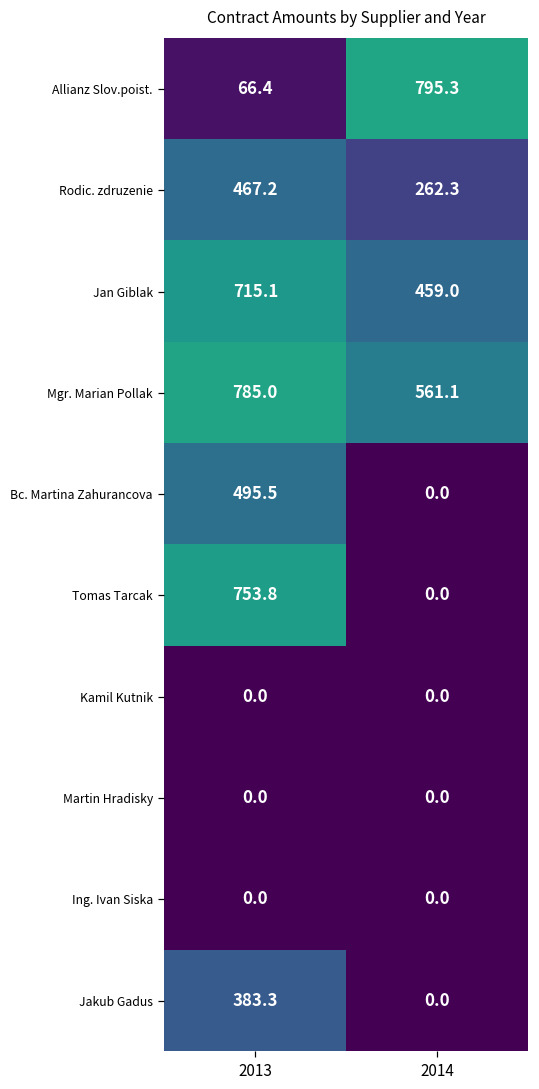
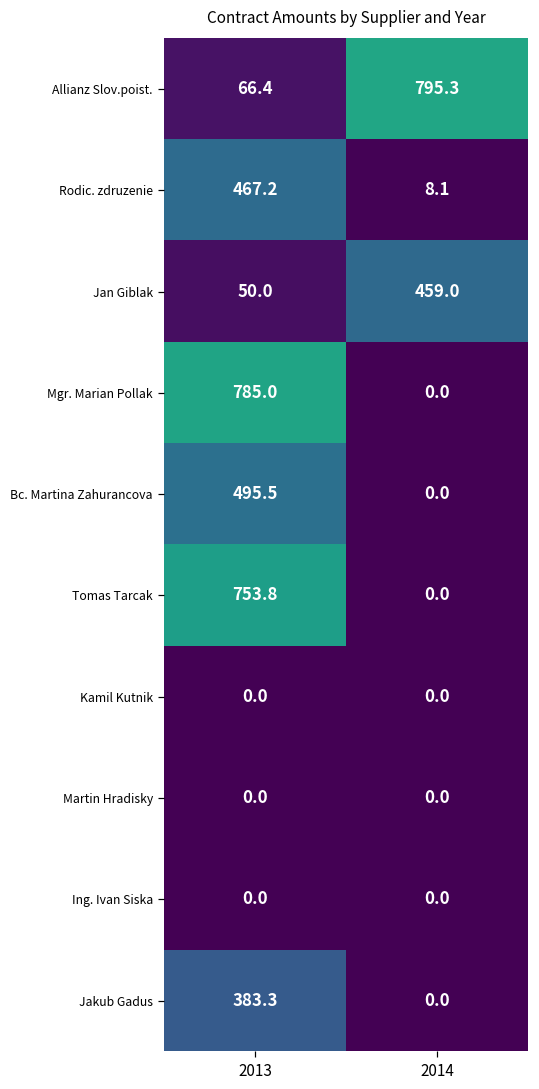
Rodic. zdruzenie, 2014: 262.3 -> 8.1
Jan Giblak, 2013: 715.1 -> 50.0
Mgr. Marian Pollak, 2014: 561.1 -> 0.0
